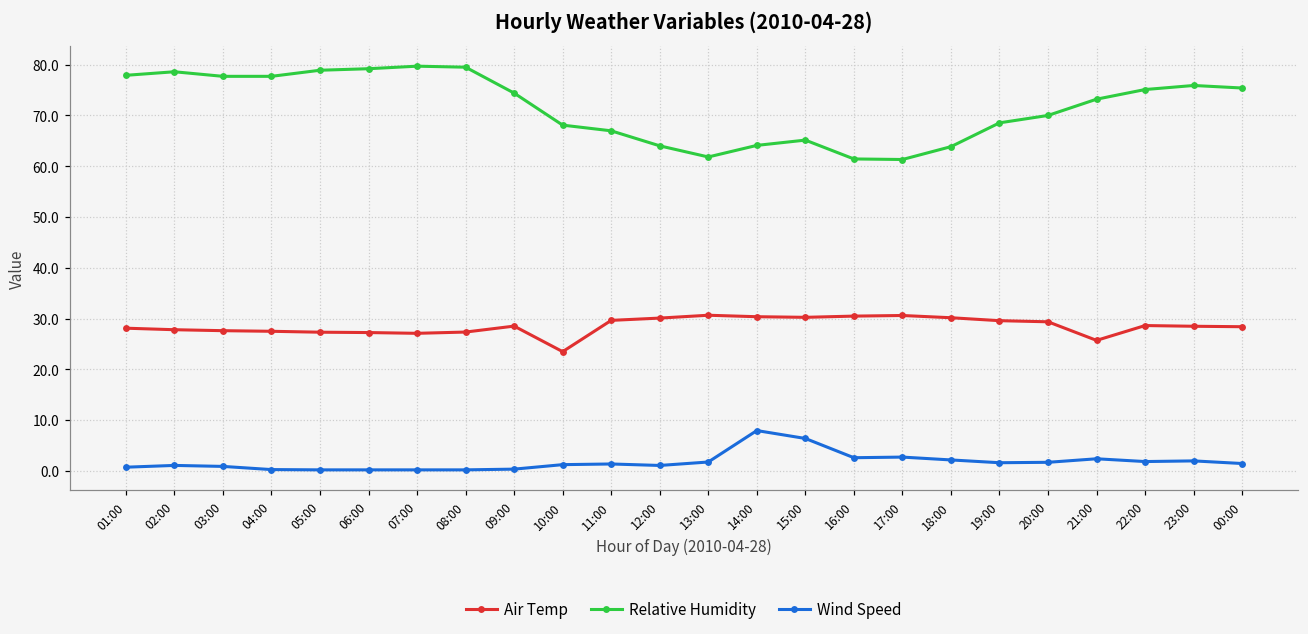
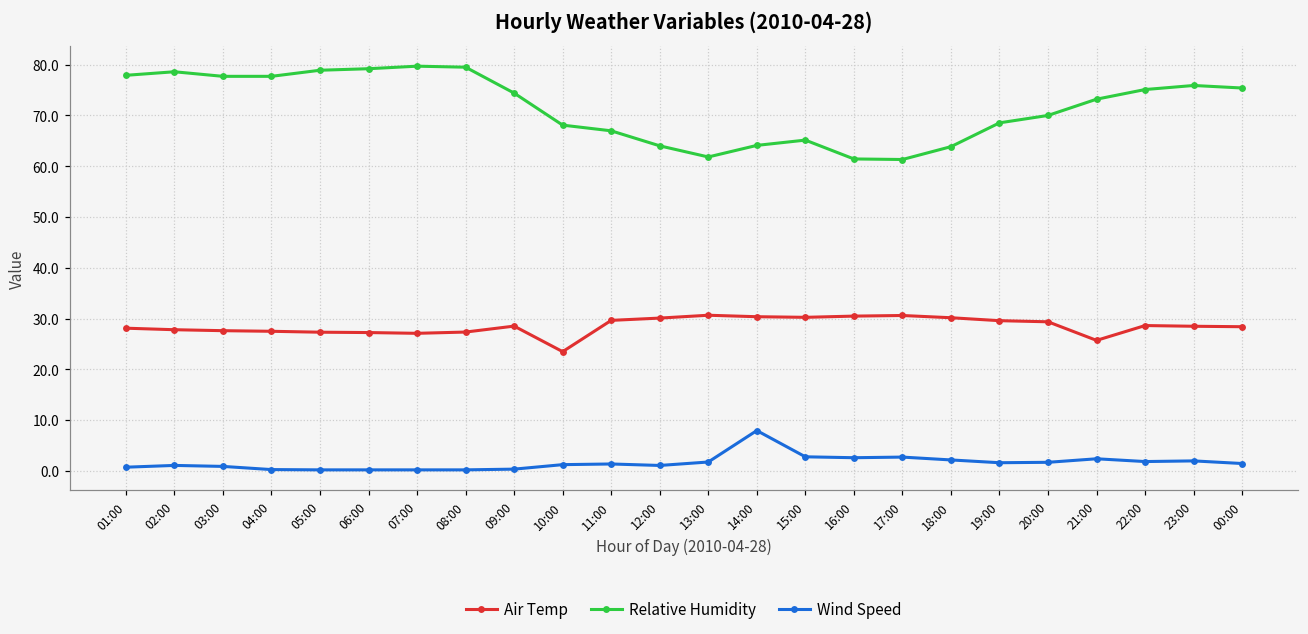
Wind Speed, 15:00: 6 -> 3
